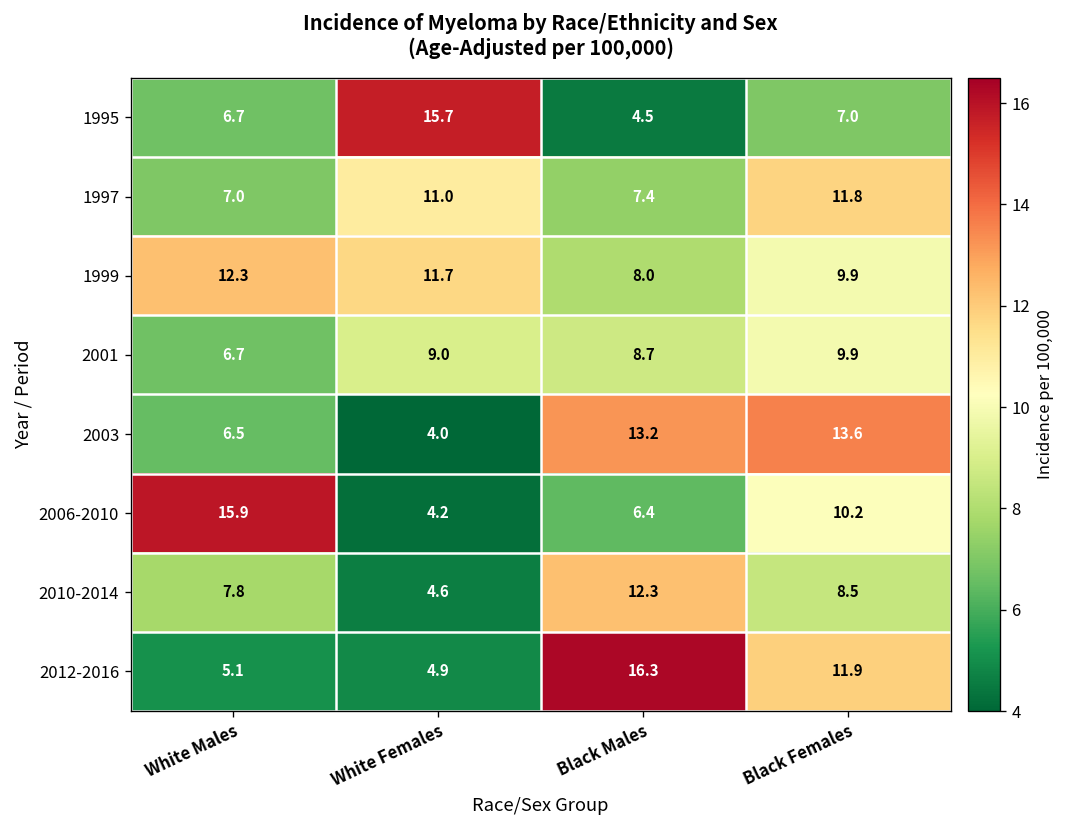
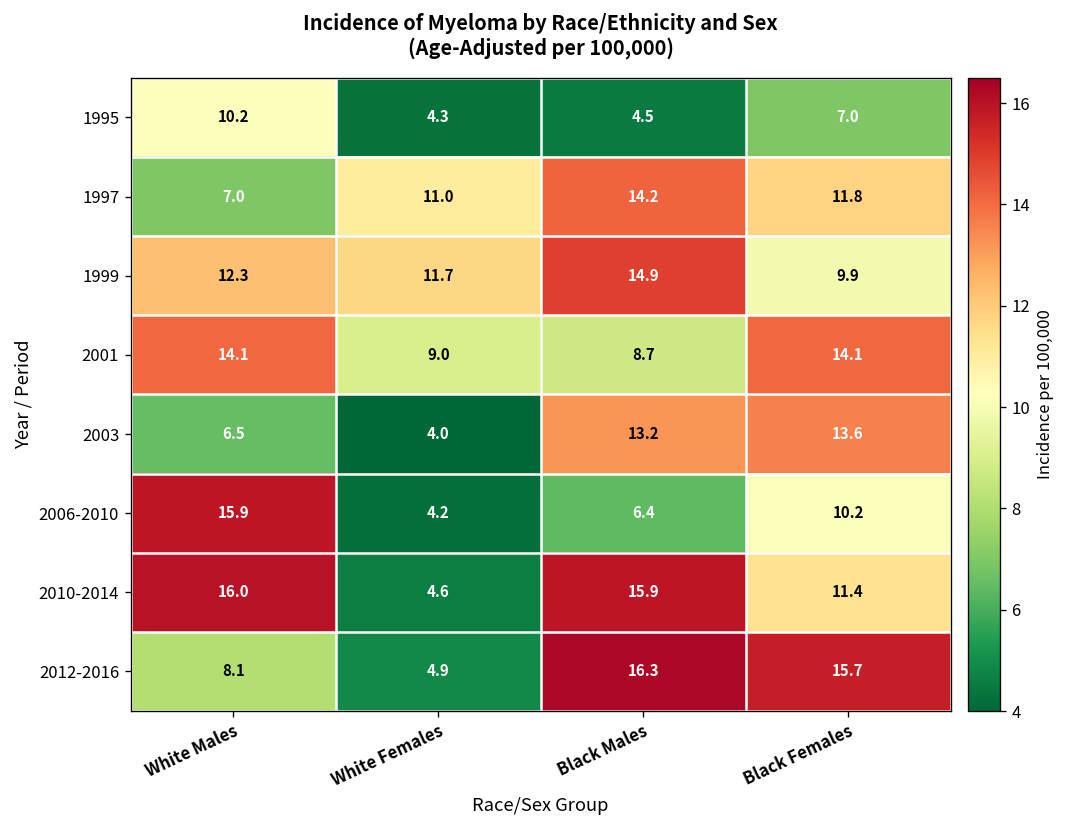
1995, White Males: 6.7 -> 10.2
1995, White Females: 15.7 -> 4.3
1997, Black Males: 7.4 -> 14.2
1999, Black Males: 8.0 -> 14.9
2001, White Males: 6.7 -> 14.1
2001, Black Females: 9.9 -> 14.1
2010-2014, White Males: 7.8 -> 16.0
2010-2014, Black Males: 12.3 -> 15.9
2010-2014, Black Females: 8.5 -> 11.4
2012-2016, White Males: 5.1 -> 8.1
2012-2016, Black Females: 11.9 -> 15.7
